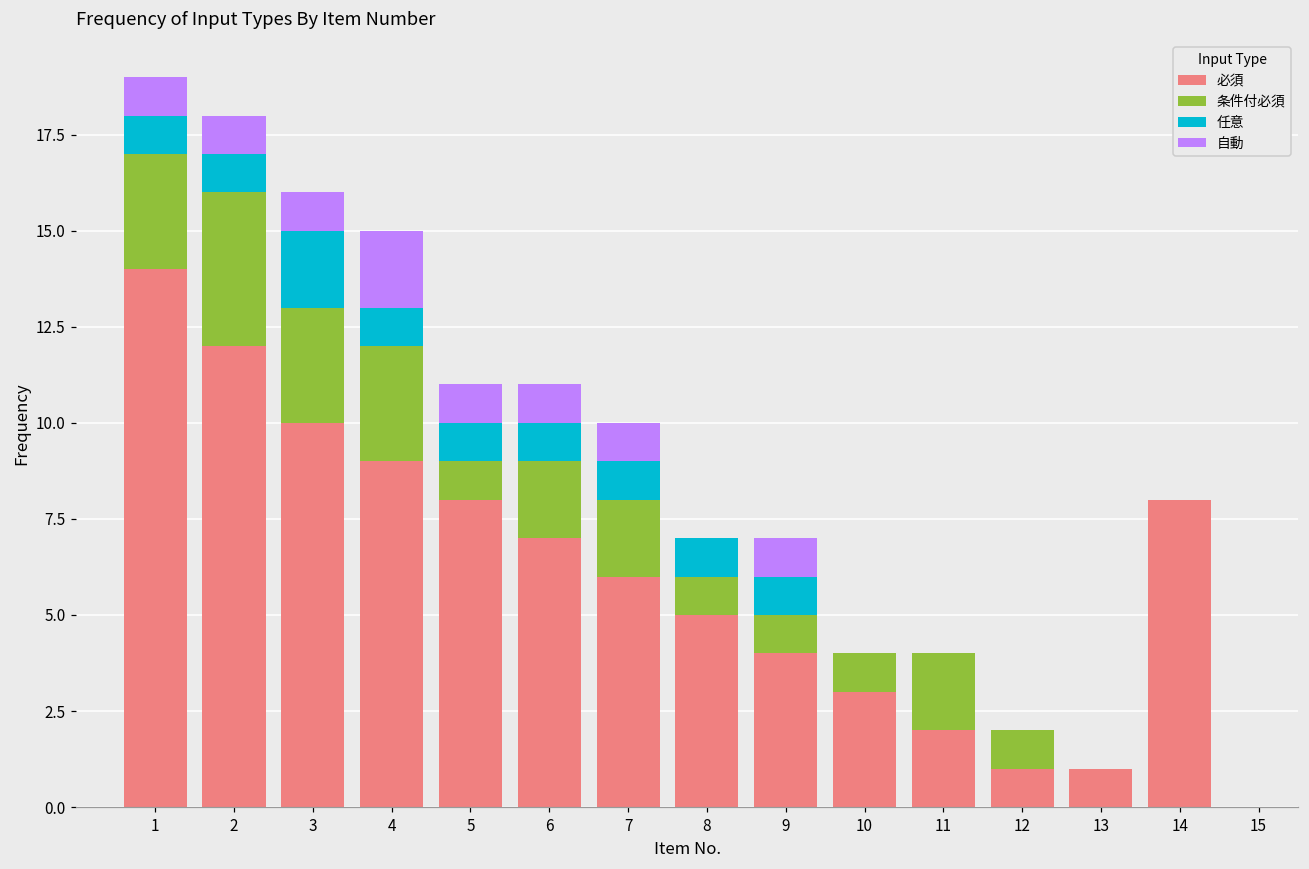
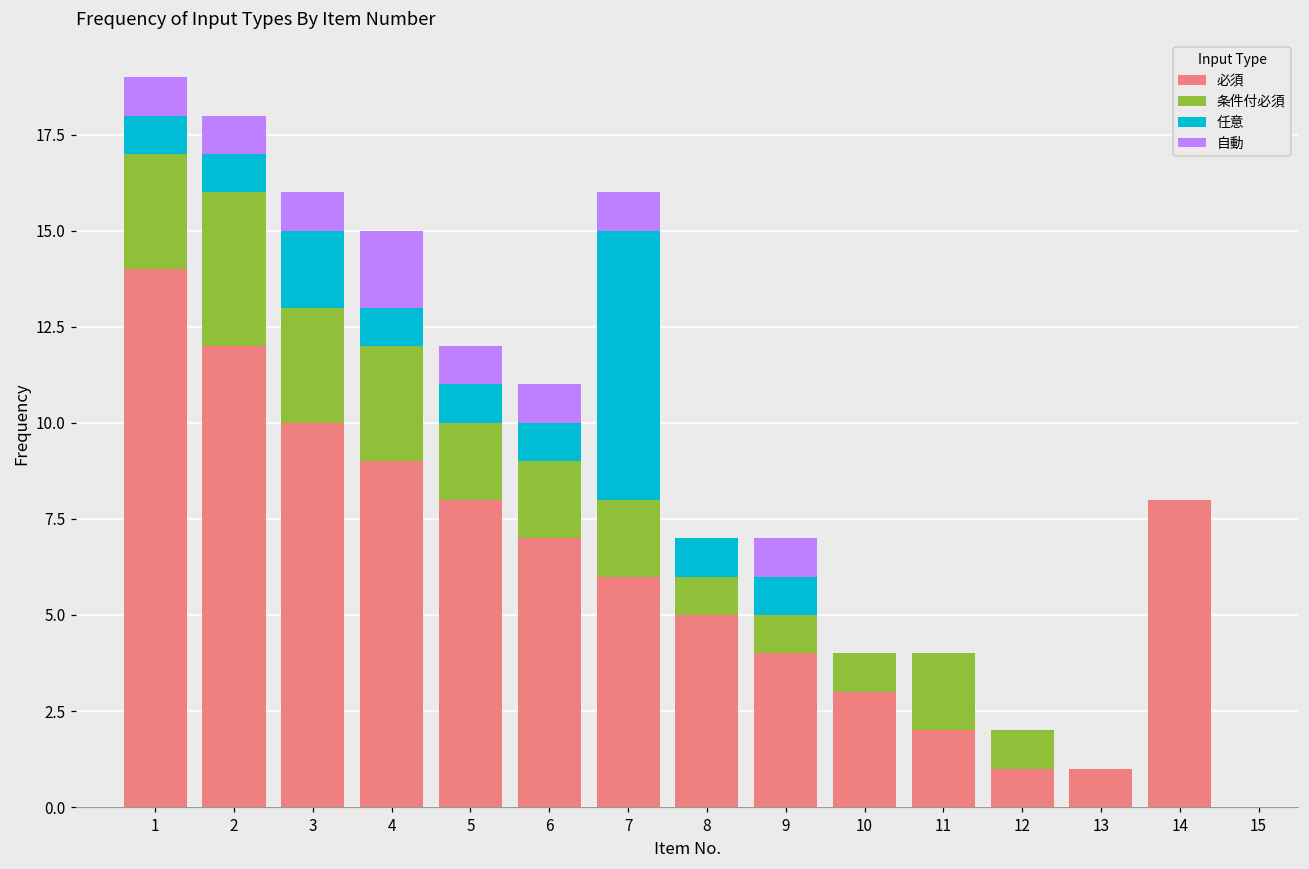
条件付必須, 5: 1 -> 2
任意, 7: 1 -> 7
